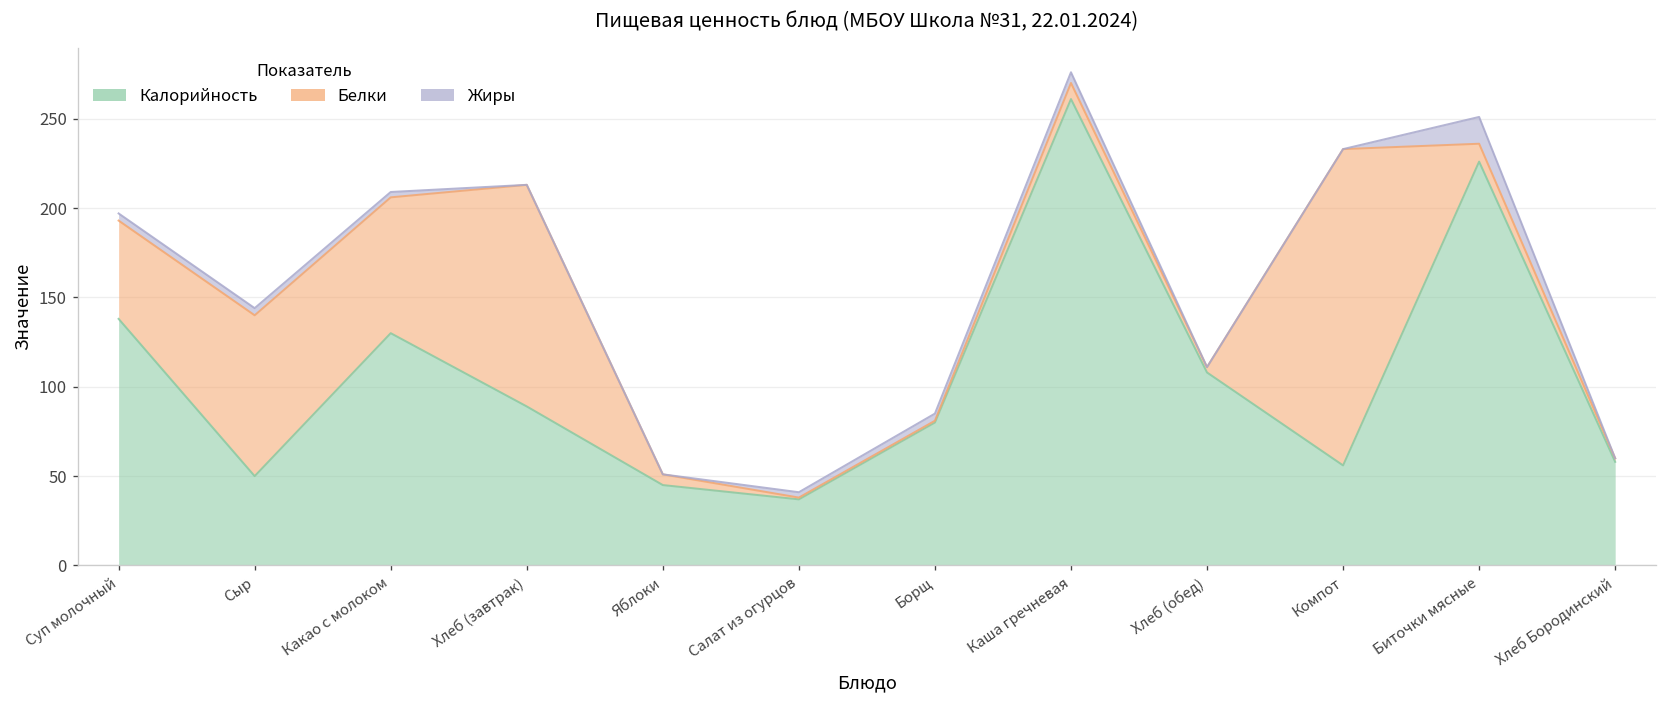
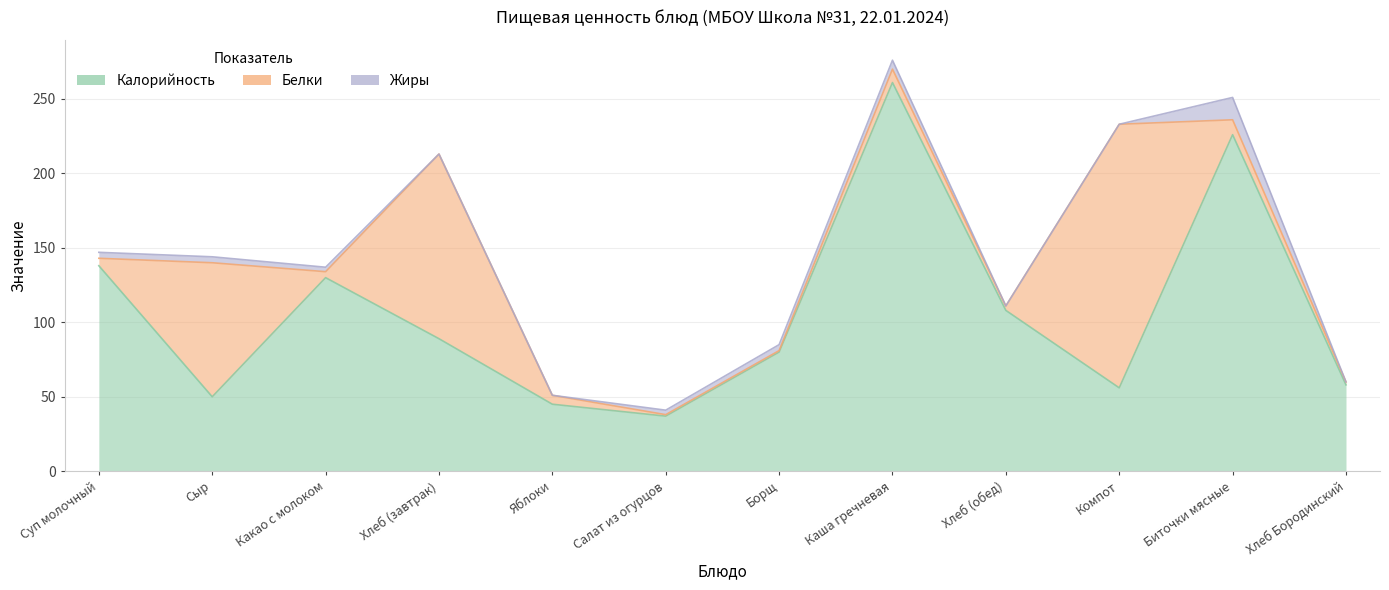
Белки, Суп молочный: 55 -> 5
Белки, Какао с молоком: 76 -> 4
